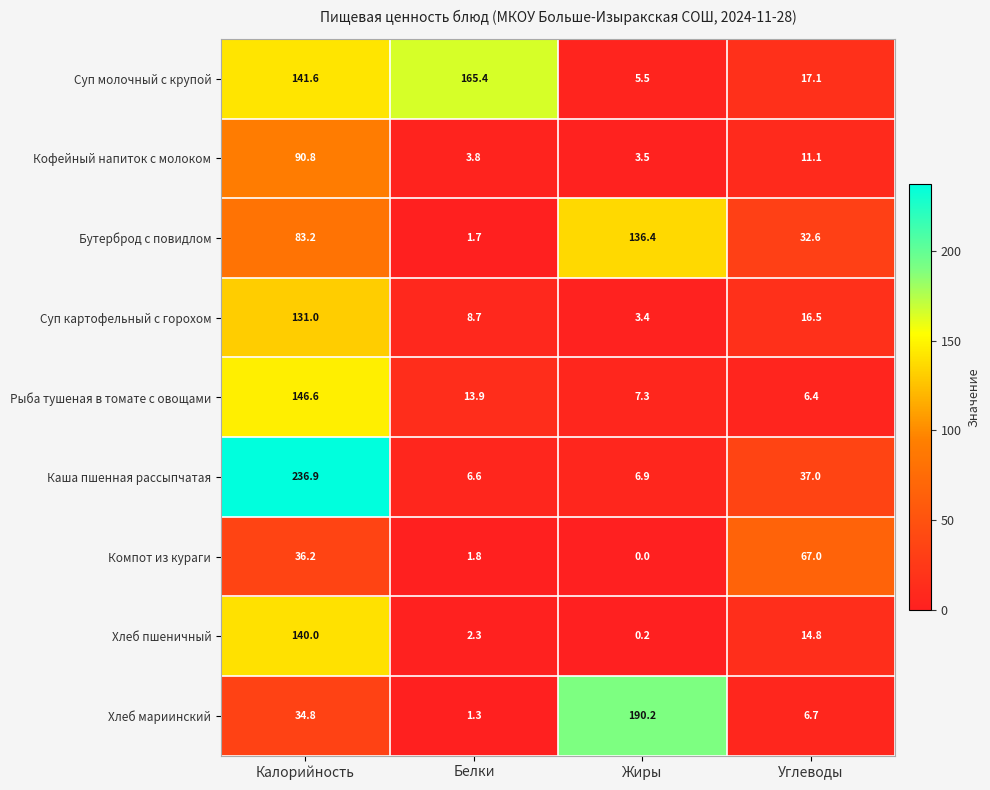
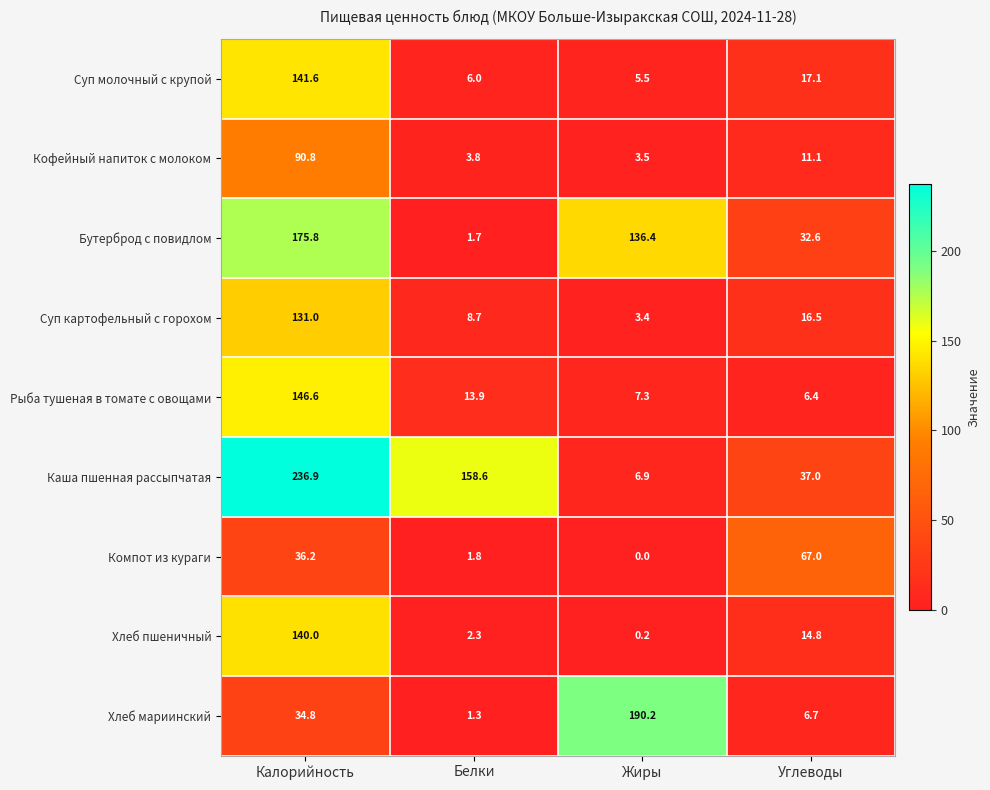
Суп молочный с крупой, Белки: 165.4 -> 6.0
Бутерброд с повидлом, Калорийность: 83.2 -> 175.8
Каша пшенная рассыпчатая, Белки: 6.6 -> 158.6
